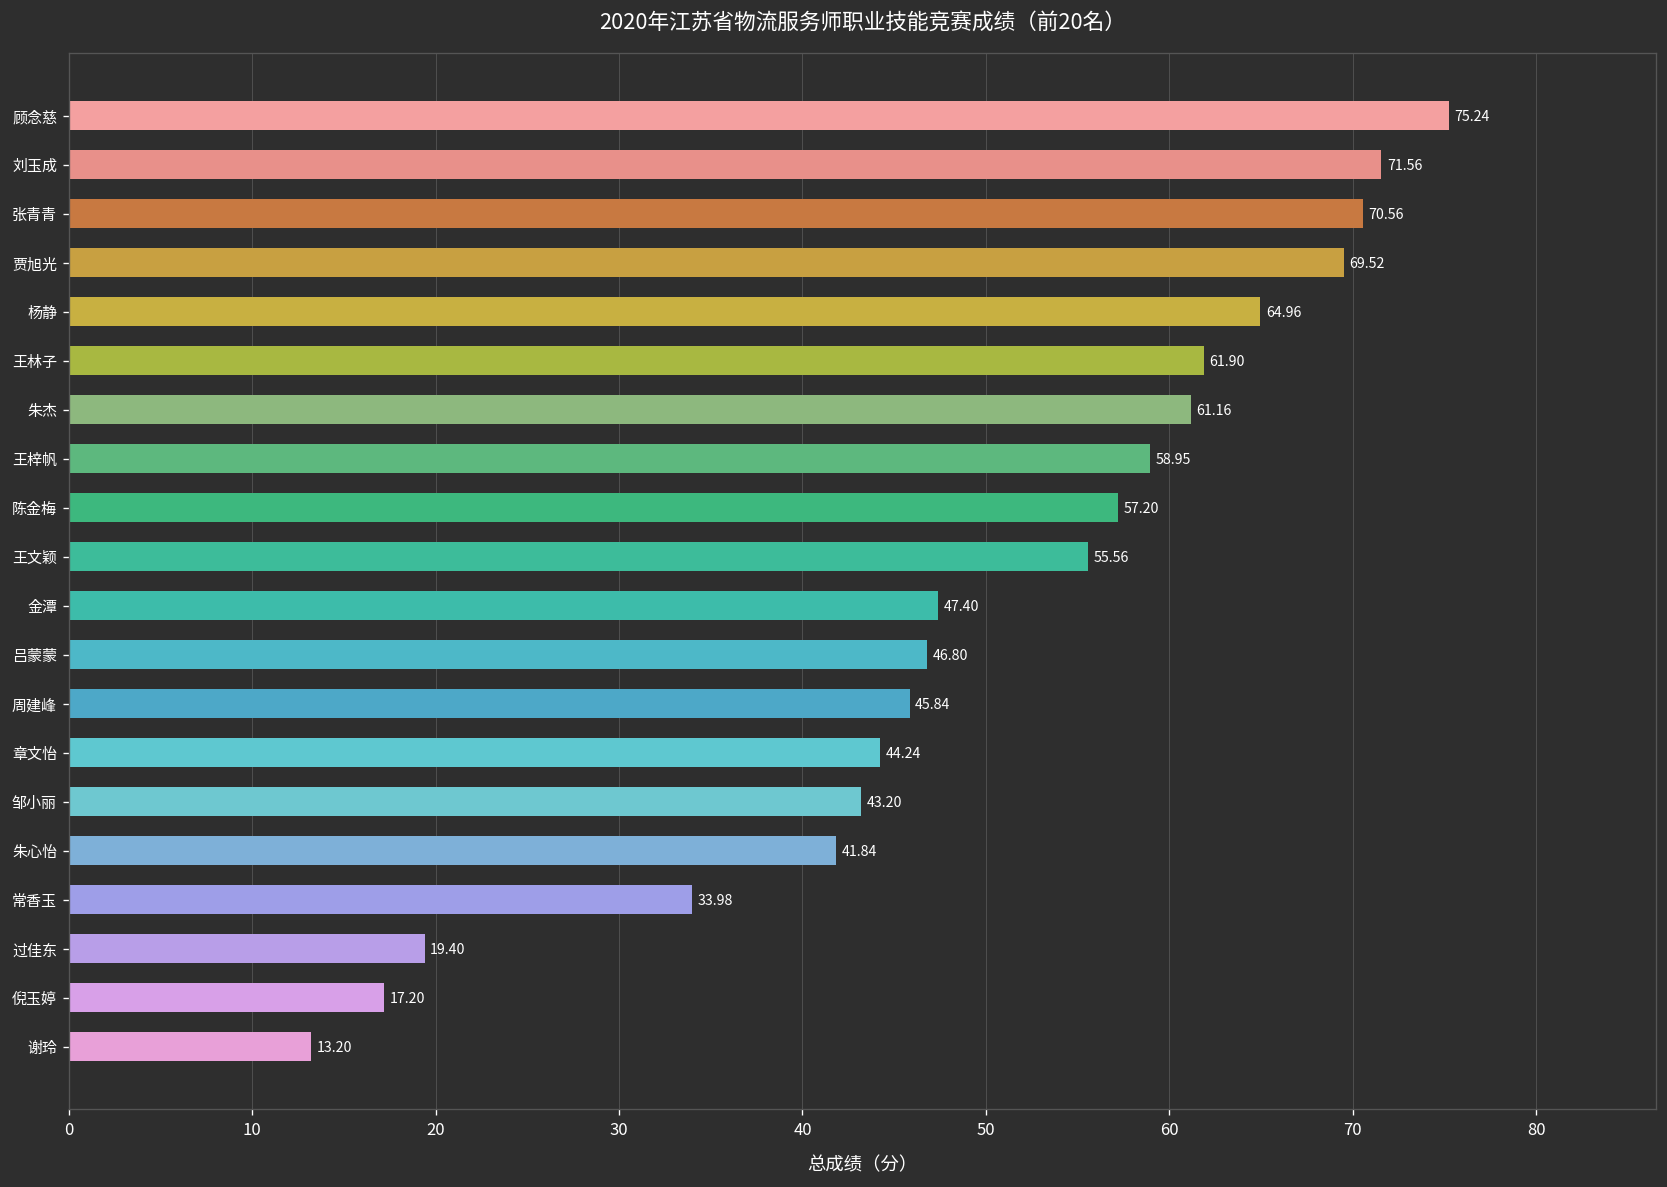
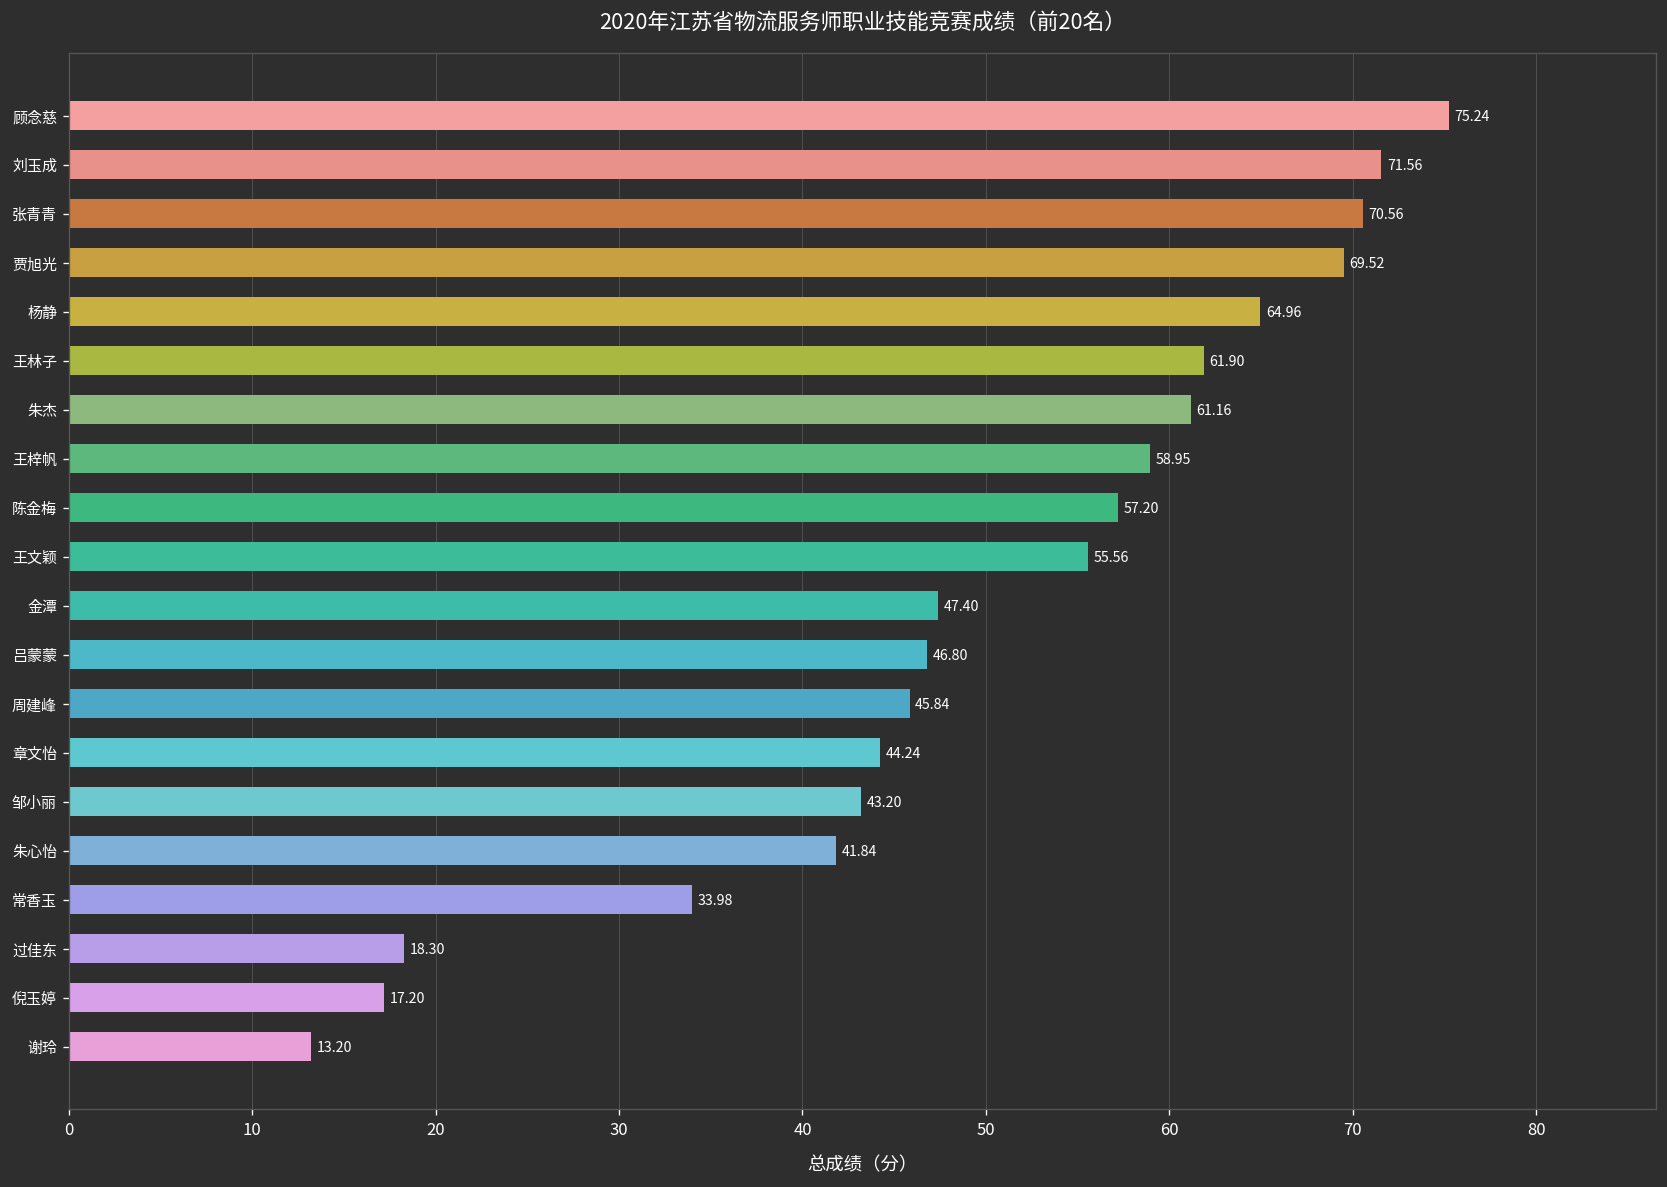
过佳东: 19.40 -> 18.30
